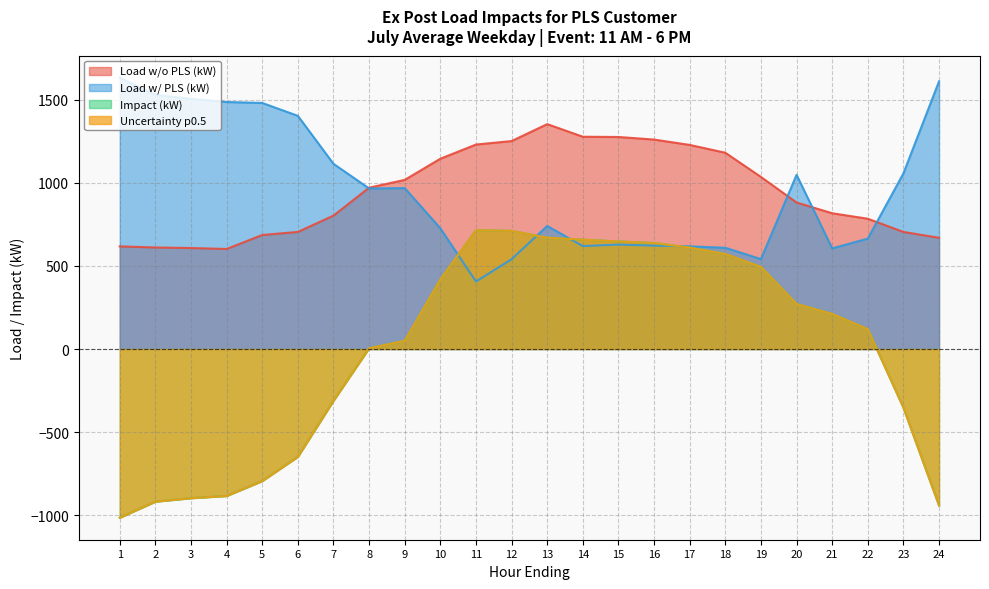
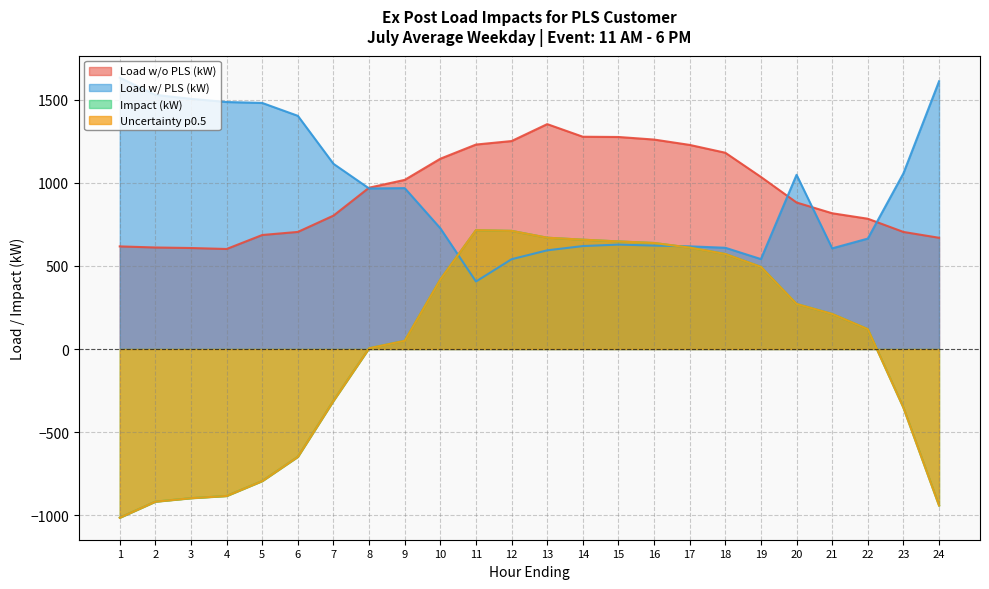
Load w/ PLS (kW), 13: 740 -> 590
